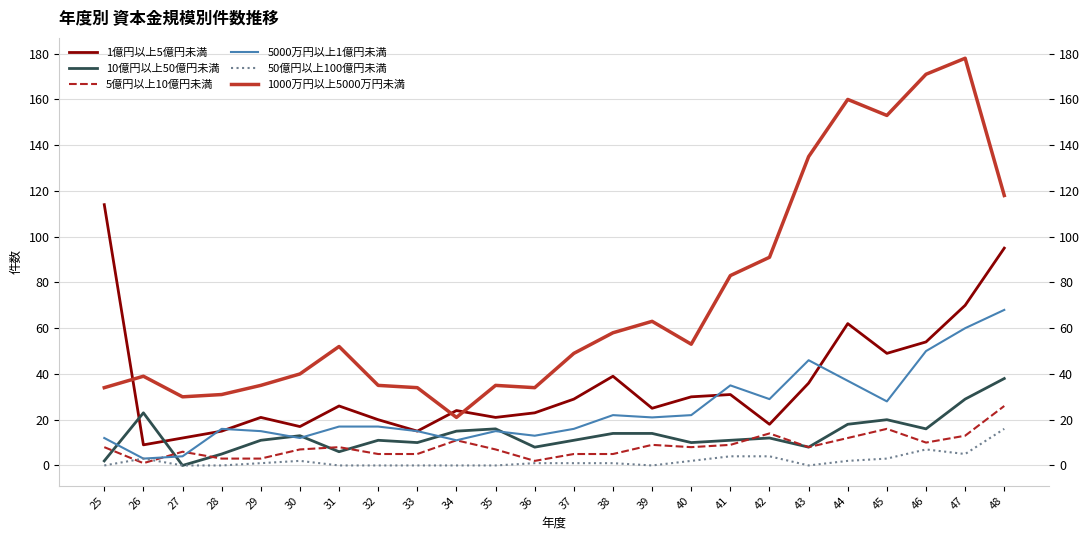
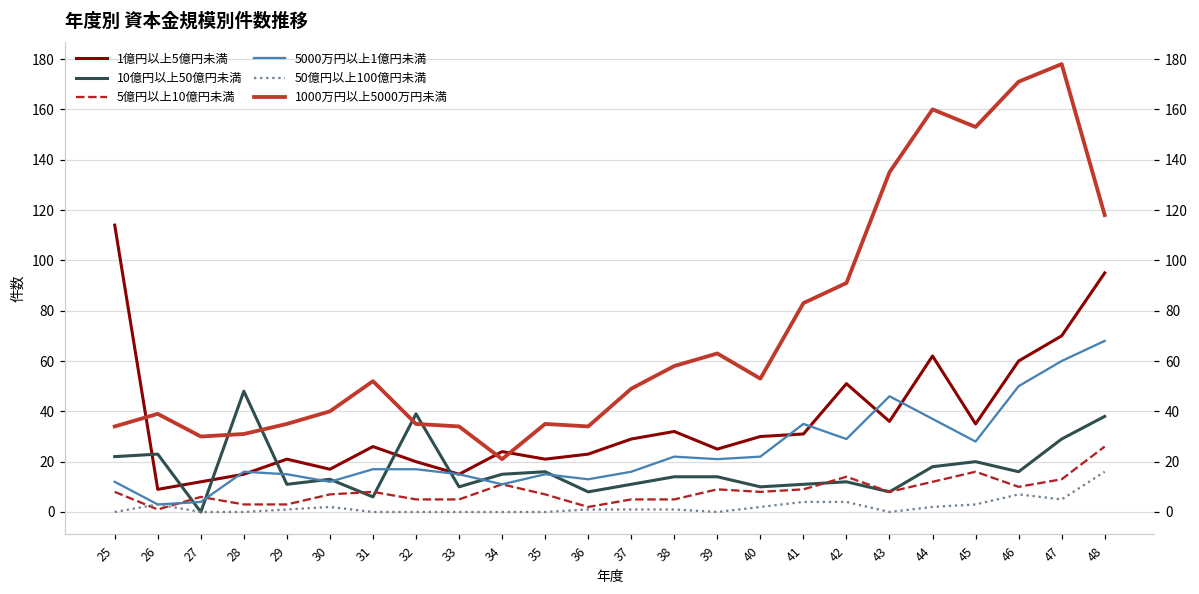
10億円以上50億円未満, 25: 2 -> 22
10億円以上50億円未満, 28: 5 -> 48
10億円以上50億円未満, 32: 11 -> 39
1億円以上5億円未満, 38: 39 -> 32
1億円以上5億円未満, 42: 18 -> 51
1億円以上5億円未満, 45: 49 -> 35
1億円以上5億円未満, 46: 54 -> 60
